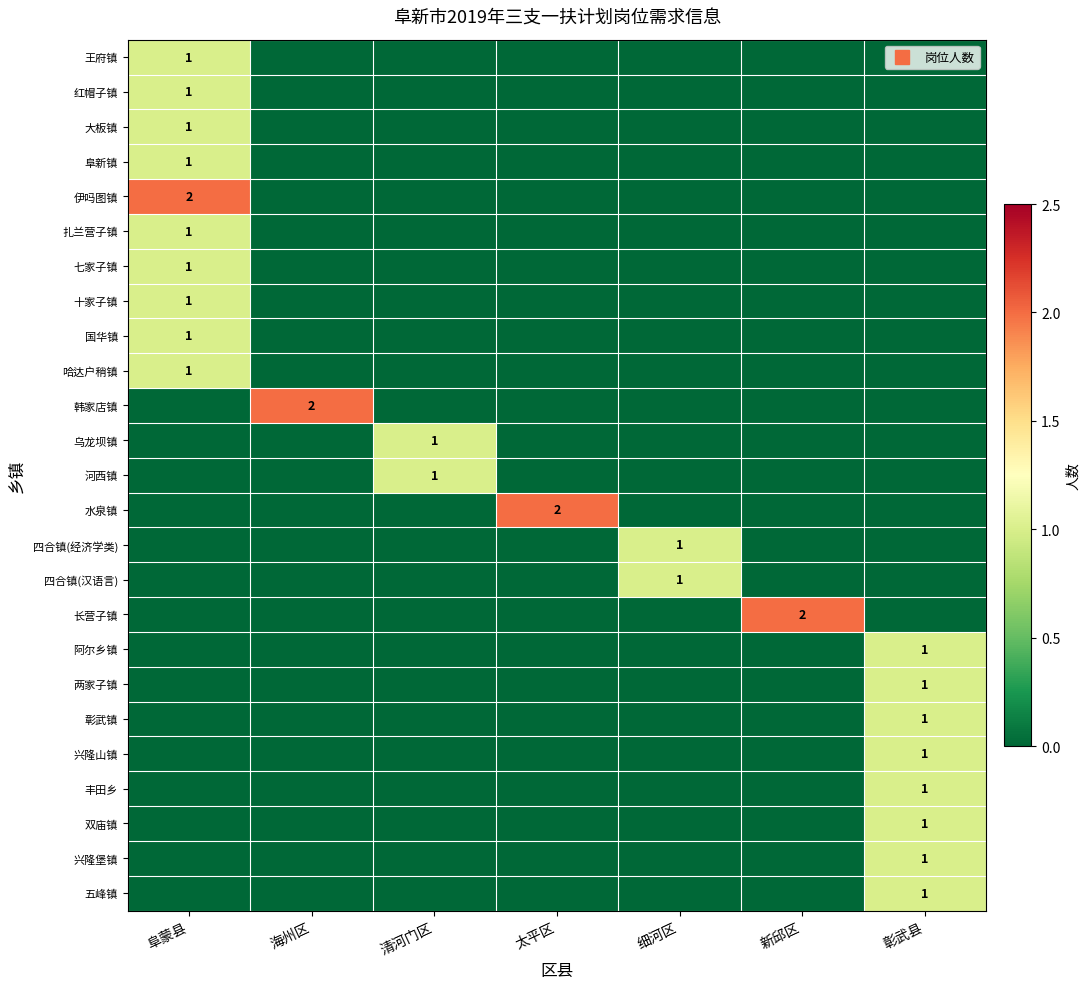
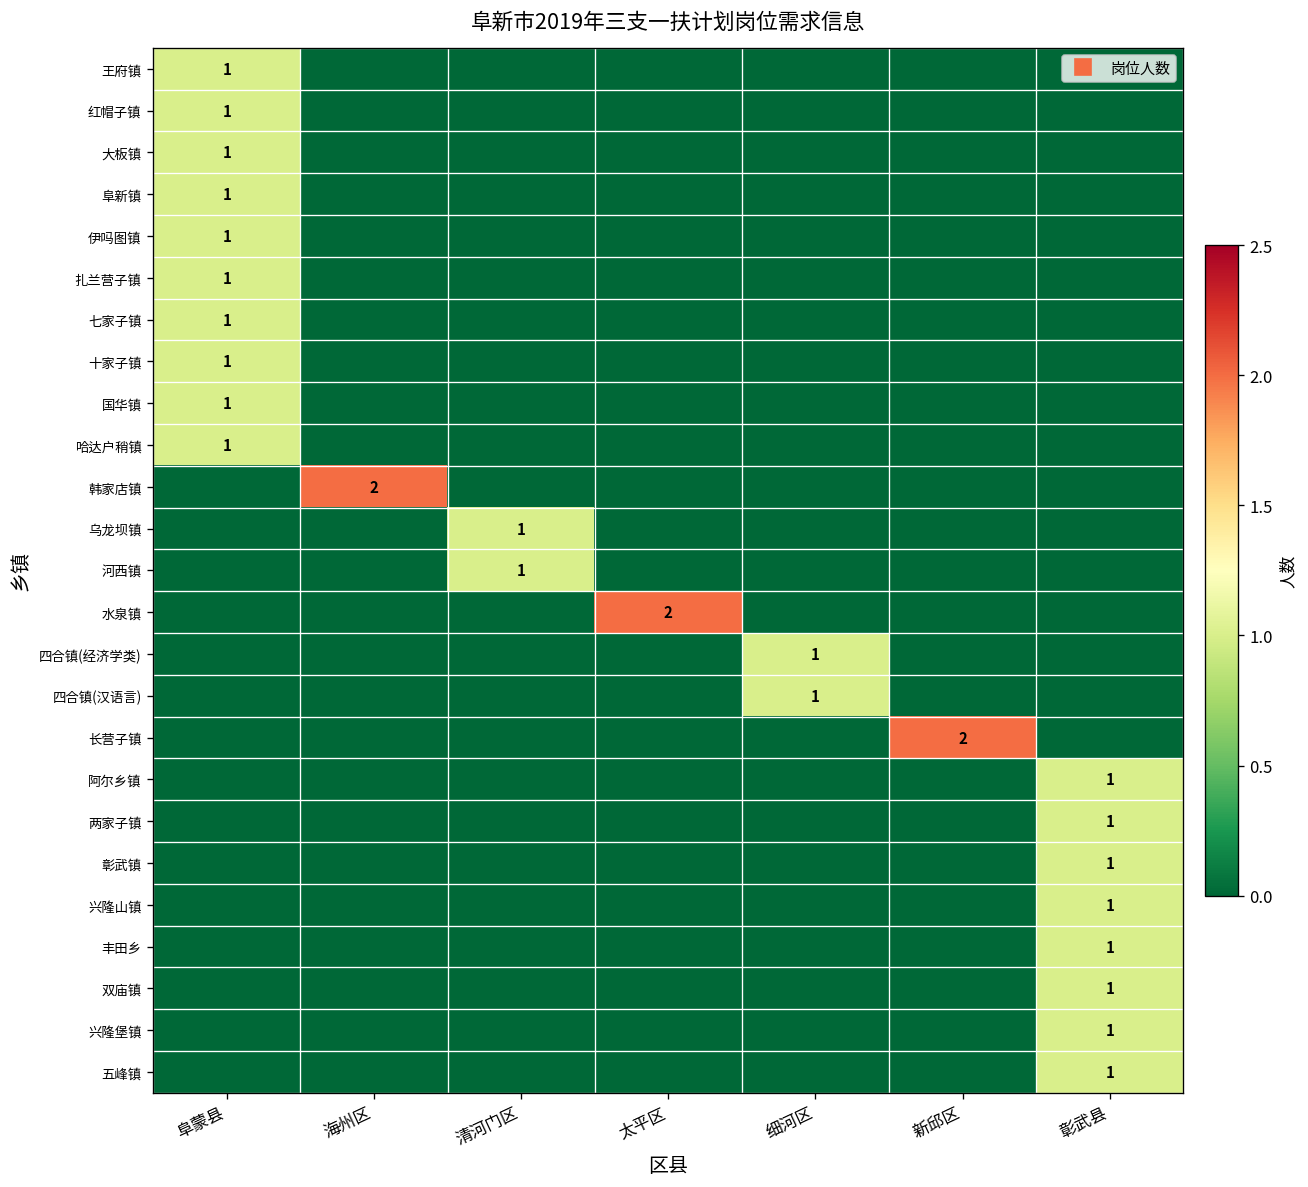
伊吗图镇, 阜蒙县: 2 -> 1
